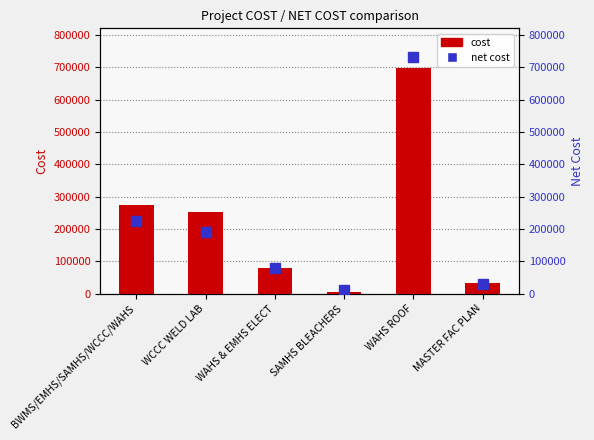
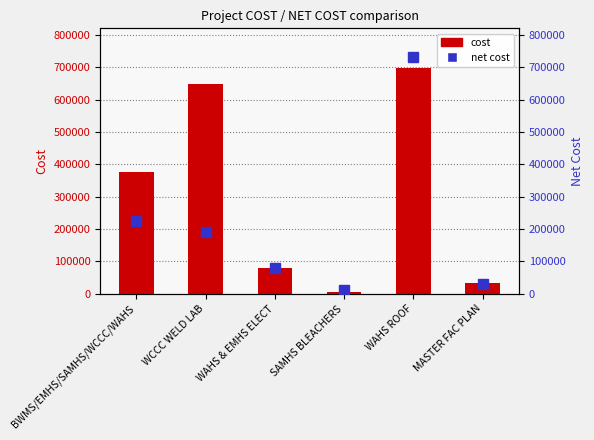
cost, BWMS/EMHS/SAMHS/WCCC/WAHS: 280000 -> 380000
cost, WCCC WELD LAB: 250000 -> 650000
